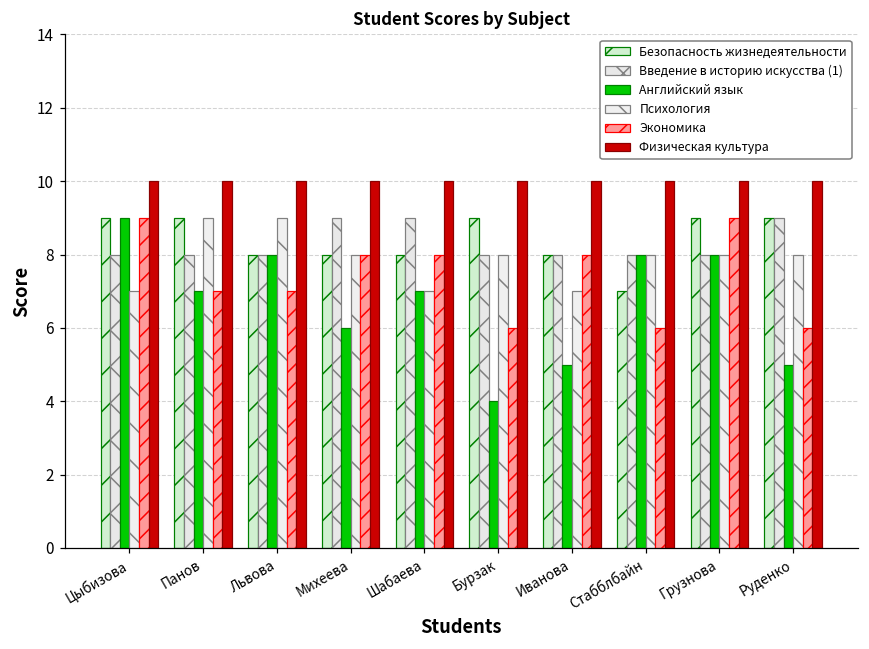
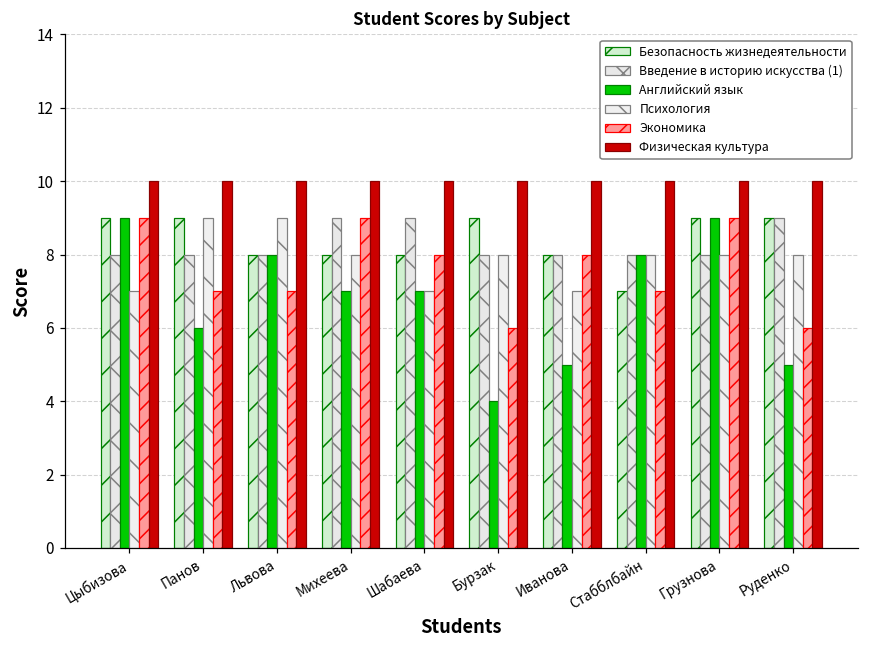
Английский язык, Панов: 7 -> 6
Английский язык, Михеева: 6 -> 7
Экономика, Михеева: 8 -> 9
Экономика, Стабблбайн: 6 -> 7
Английский язык, Грузнова: 8 -> 9
